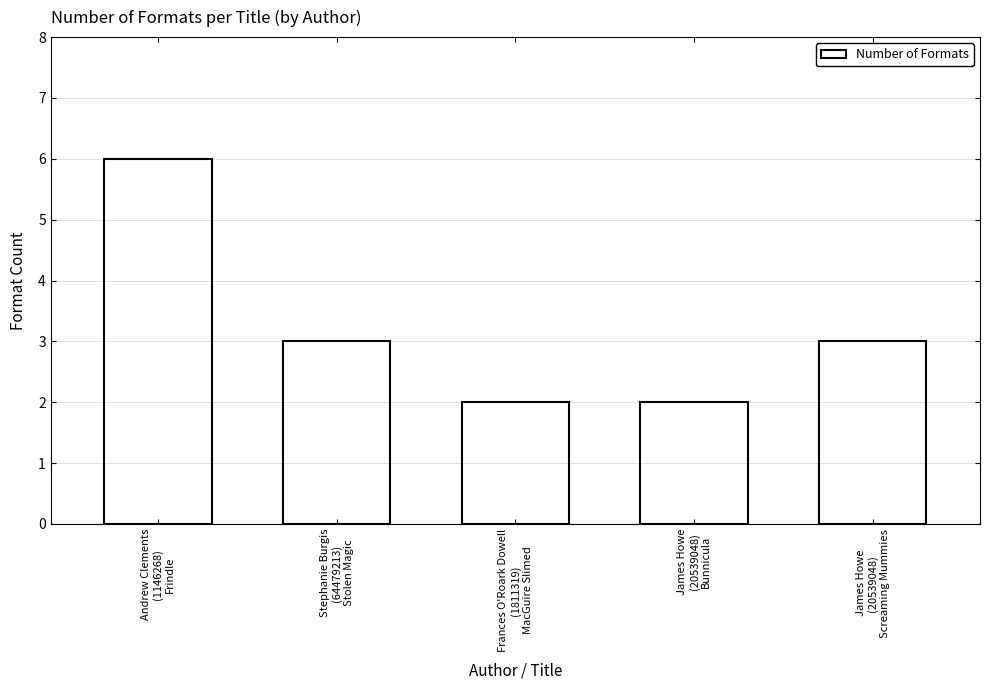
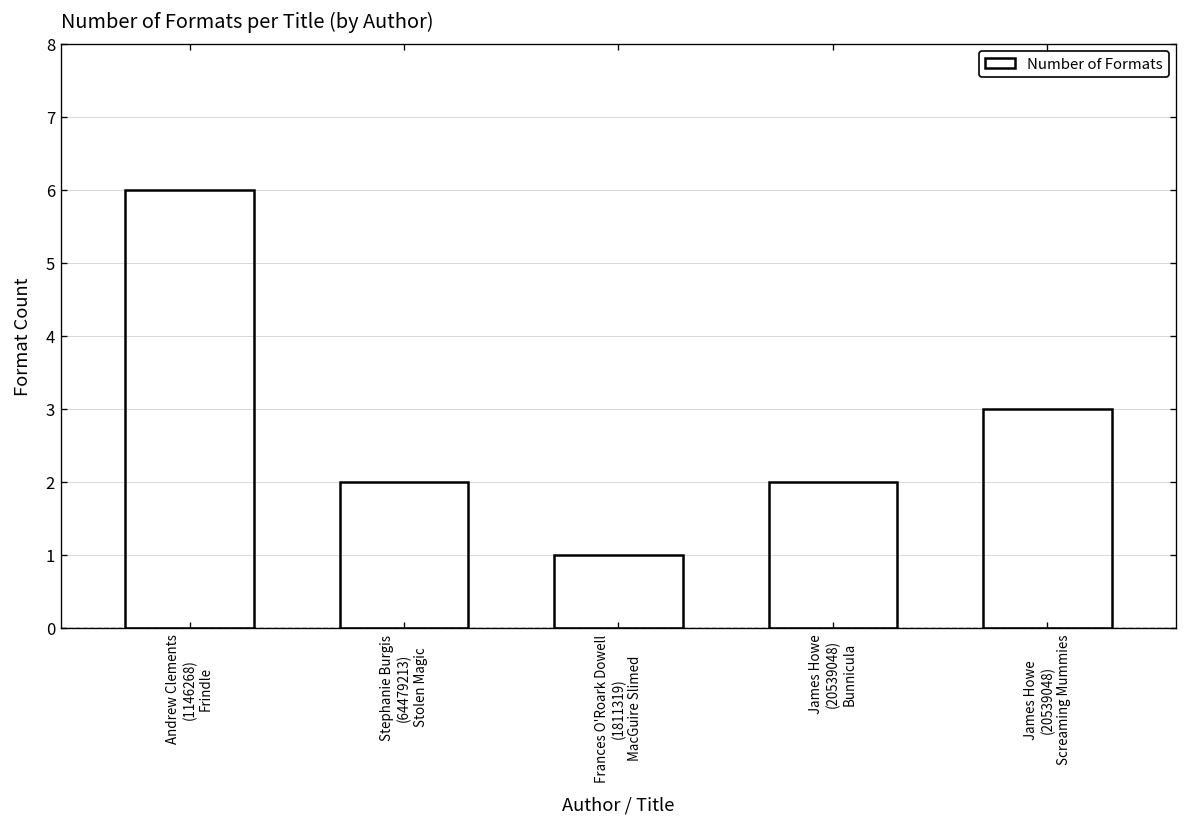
Stephanie Burgis (64479213) Stolen Magic: 3 -> 2
Frances O'Roark Dowell (1811319) MacGuire Slimed: 2 -> 1
